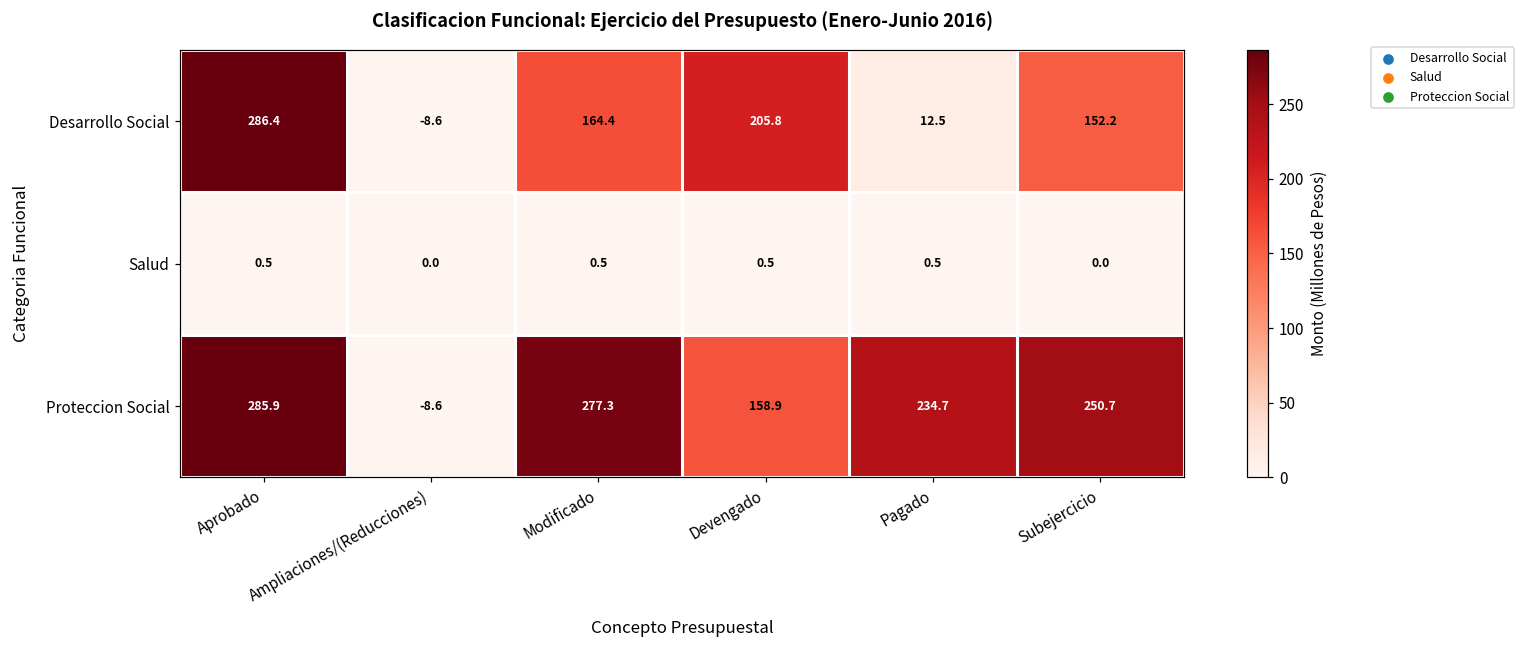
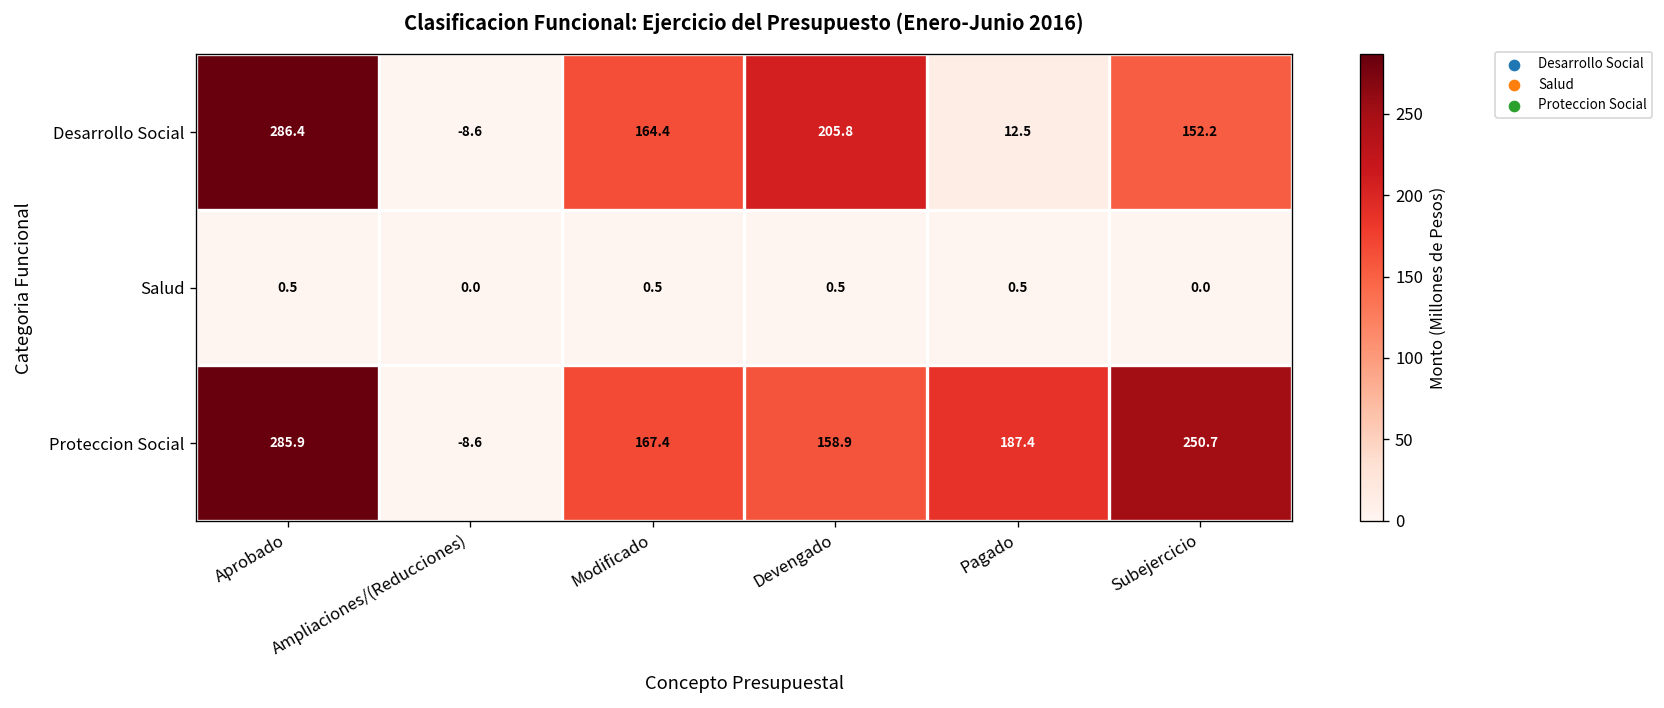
Proteccion Social, Modificado: 277.3 -> 167.4
Proteccion Social, Pagado: 234.7 -> 187.4
